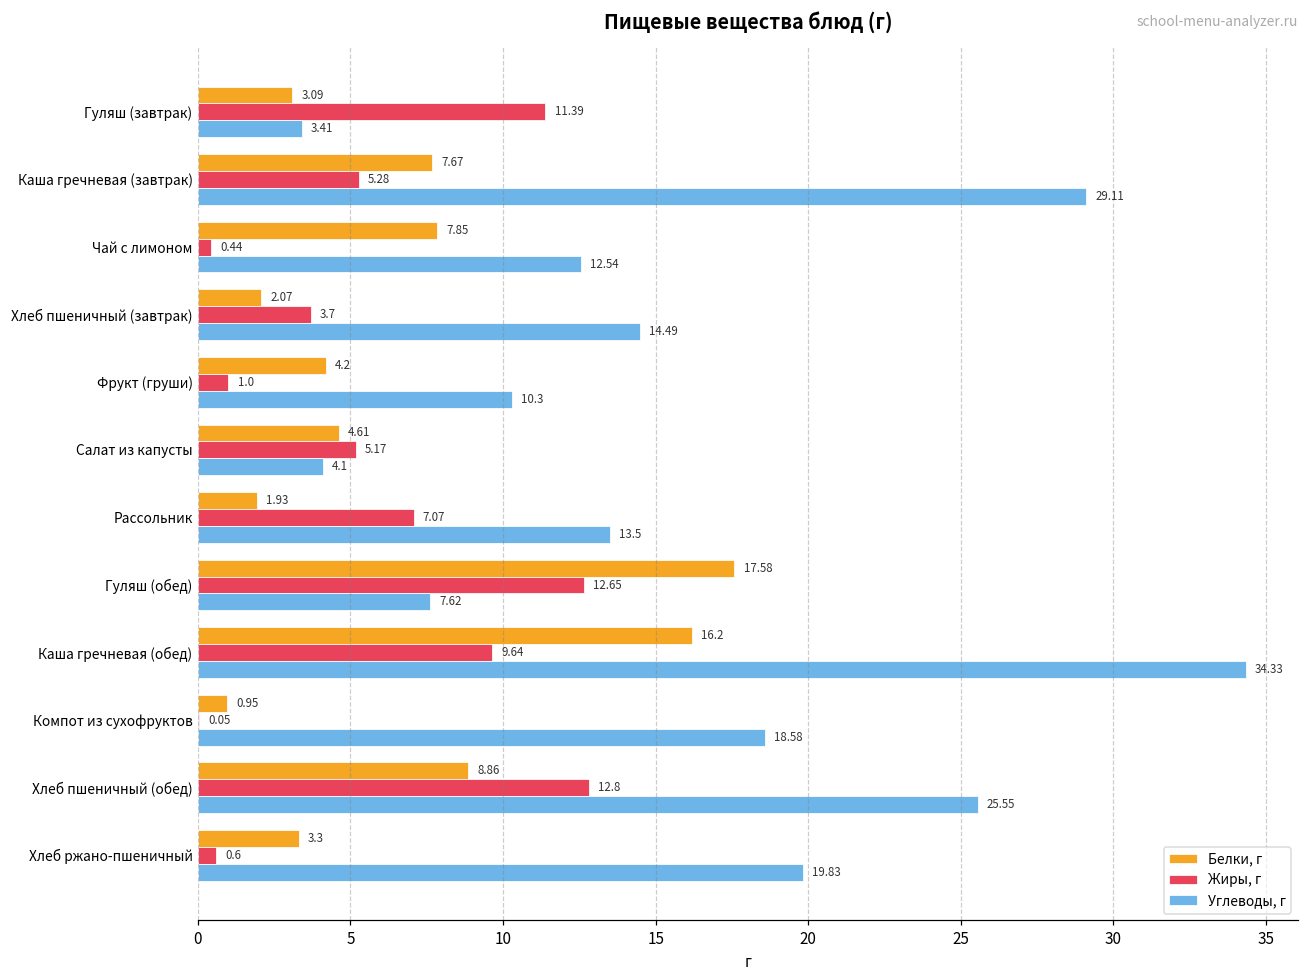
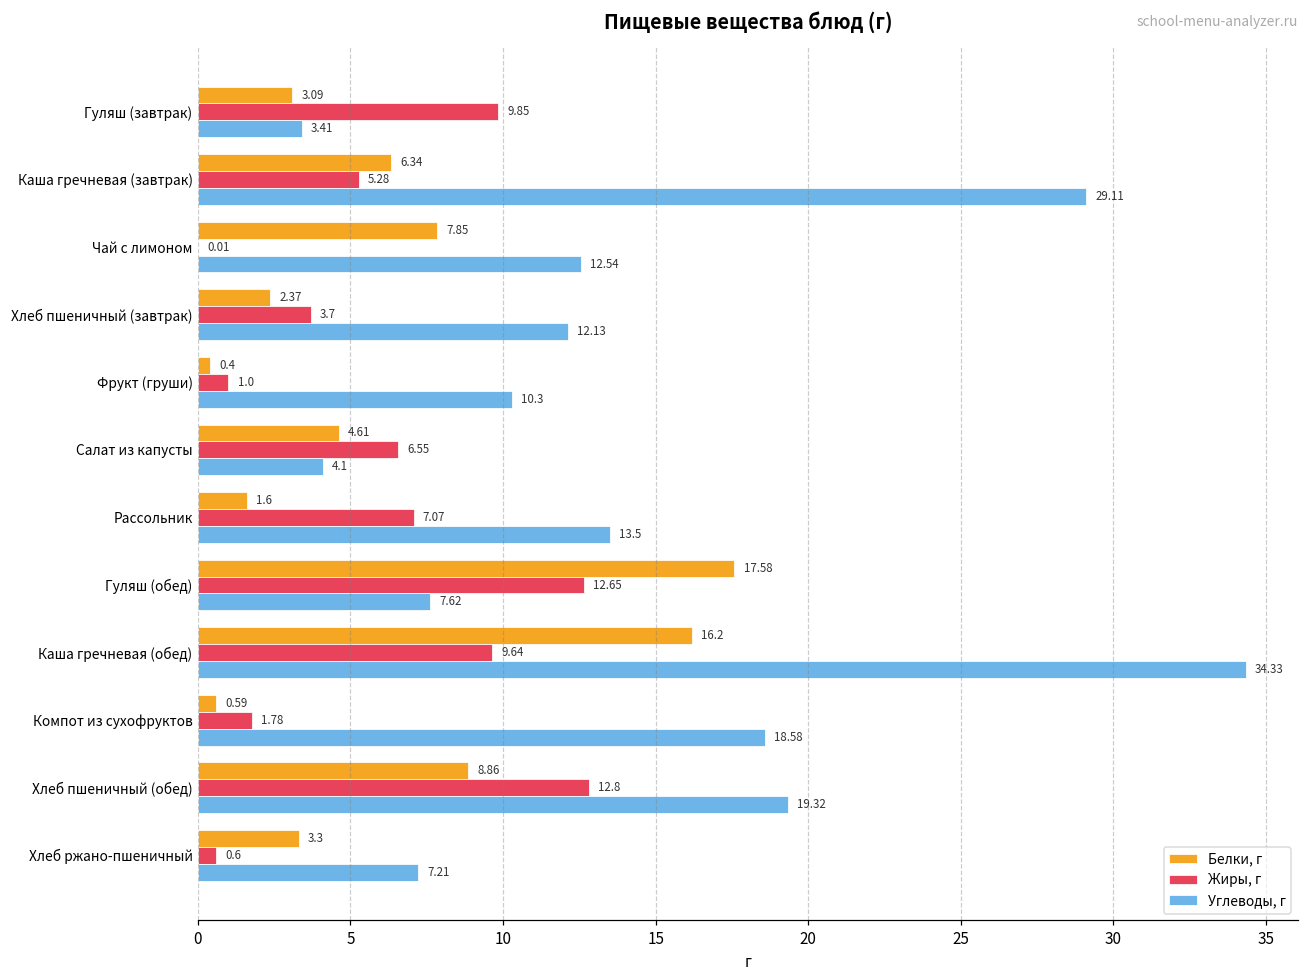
Жиры, г, Гуляш (завтрак): 11.39 -> 9.85
Белки, г, Каша гречневая (завтрак): 7.67 -> 6.34
Жиры, г, Чай с лимоном: 0.44 -> 0.01
Белки, г, Хлеб пшеничный (завтрак): 2.07 -> 2.37
Углеводы, г, Хлеб пшеничный (завтрак): 14.49 -> 12.13
Белки, г, Фрукт (груши): 4.2 -> 0.4
Жиры, г, Салат из капусты: 5.17 -> 6.55
Белки, г, Рассольник: 1.93 -> 1.6
Белки, г, Компот из сухофруктов: 0.95 -> 0.59
Жиры, г, Компот из сухофруктов: 0.05 -> 1.78
Углеводы, г, Хлеб пшеничный (обед): 25.55 -> 19.32
Углеводы, г, Хлеб ржано-пшеничный: 19.83 -> 7.21
